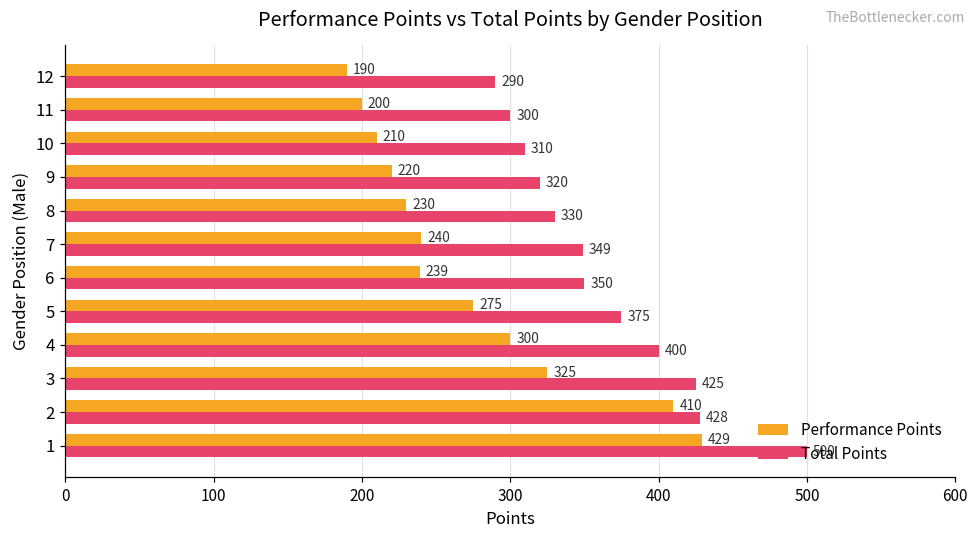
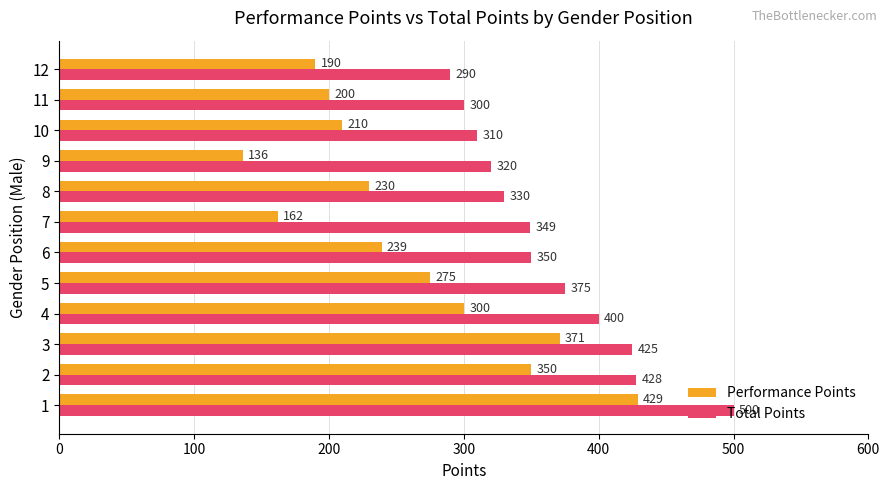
Performance Points, 9: 220 -> 136
Performance Points, 7: 240 -> 162
Performance Points, 3: 325 -> 371
Performance Points, 2: 410 -> 350
